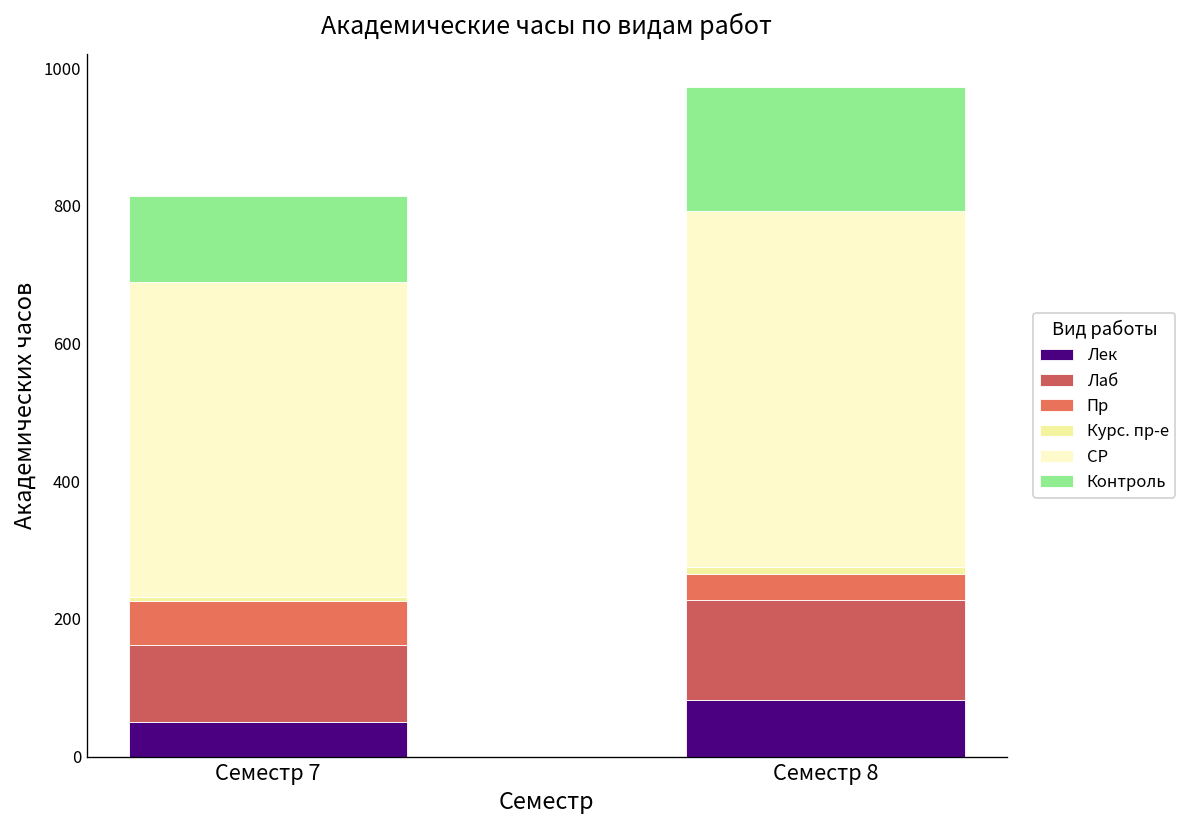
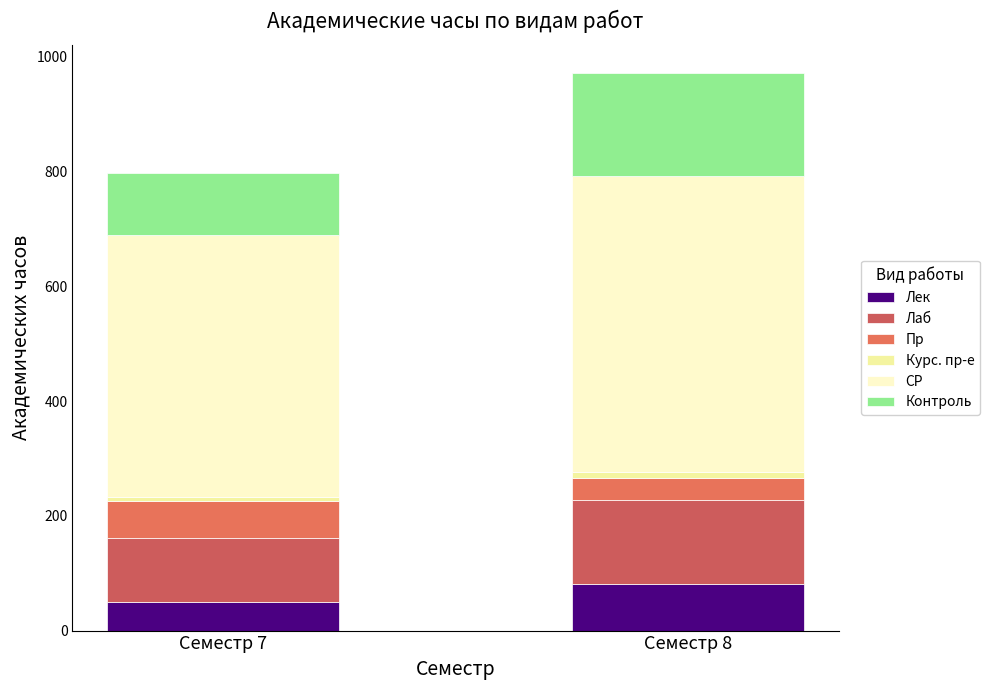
Контроль, Семестр 7: 120 -> 110
